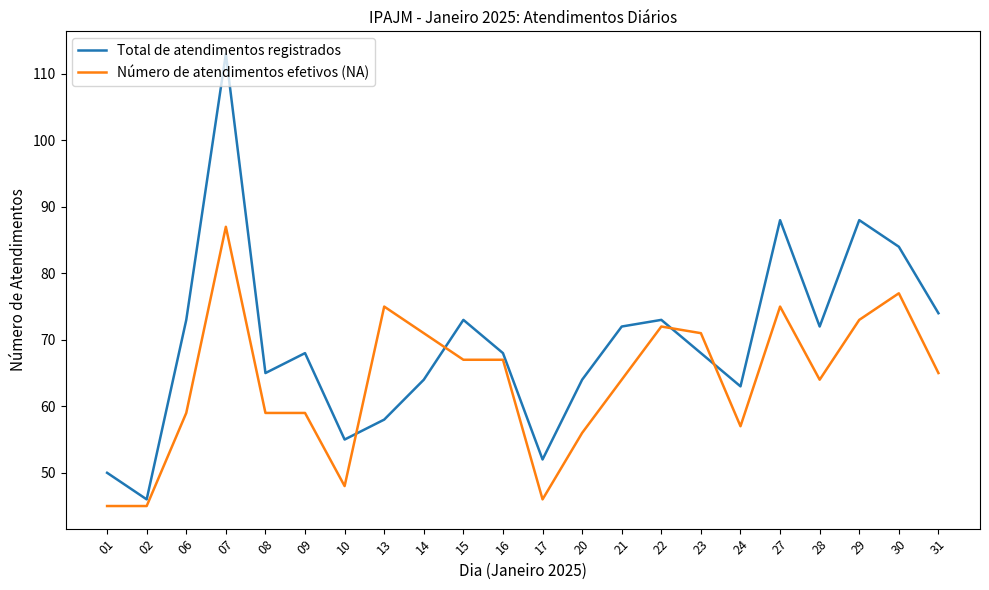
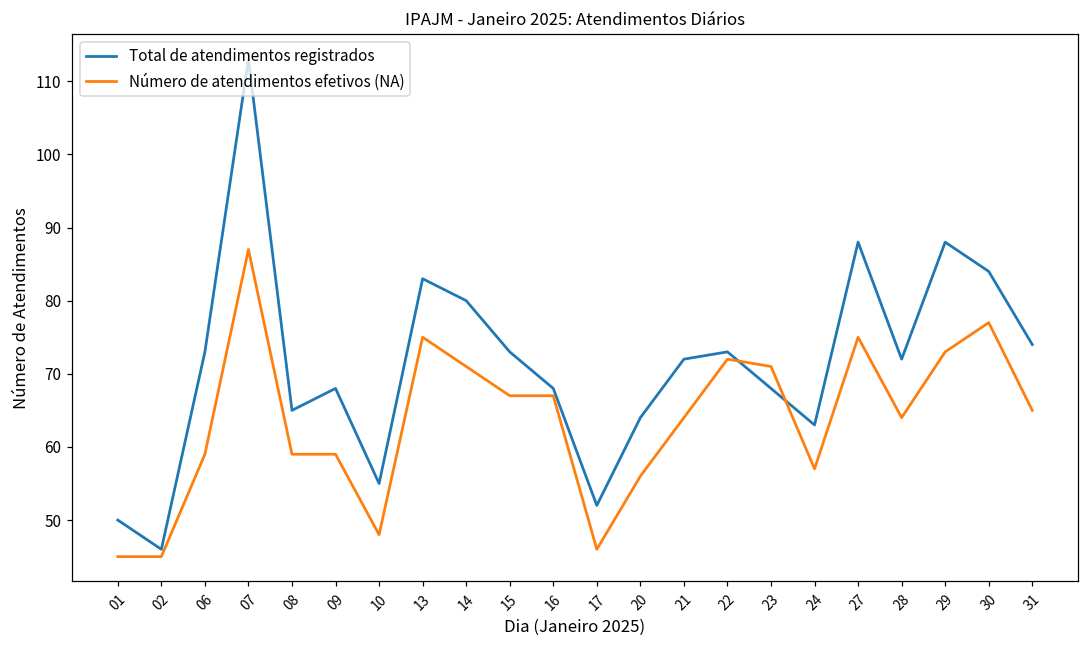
Total de atendimentos registrados, 13: 58 -> 83
Total de atendimentos registrados, 14: 64 -> 80
